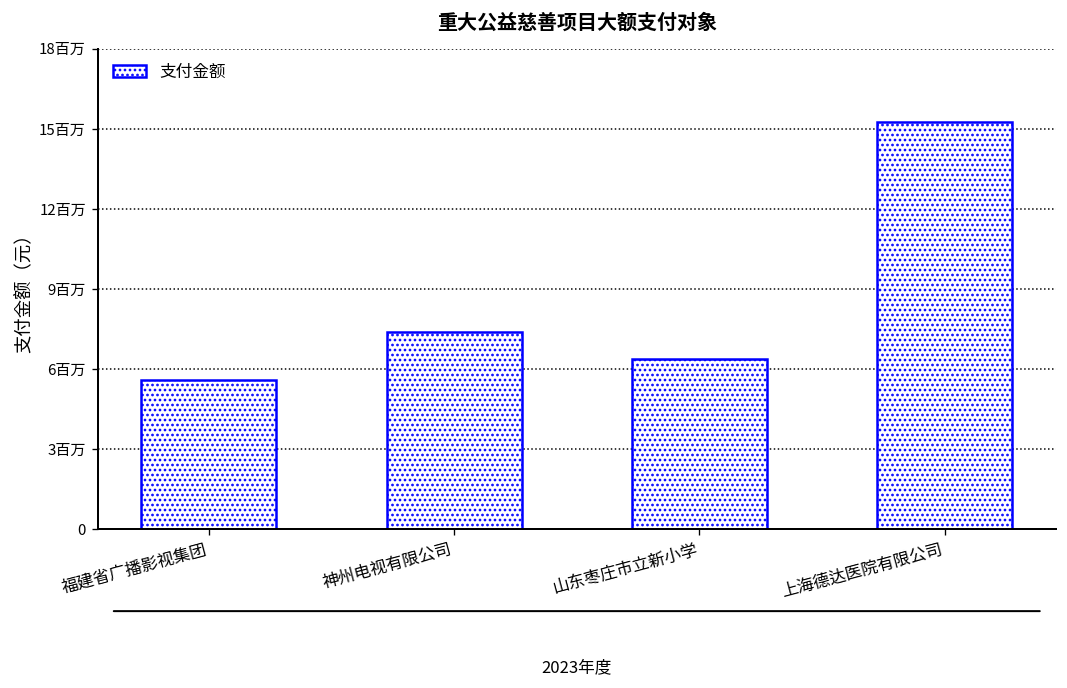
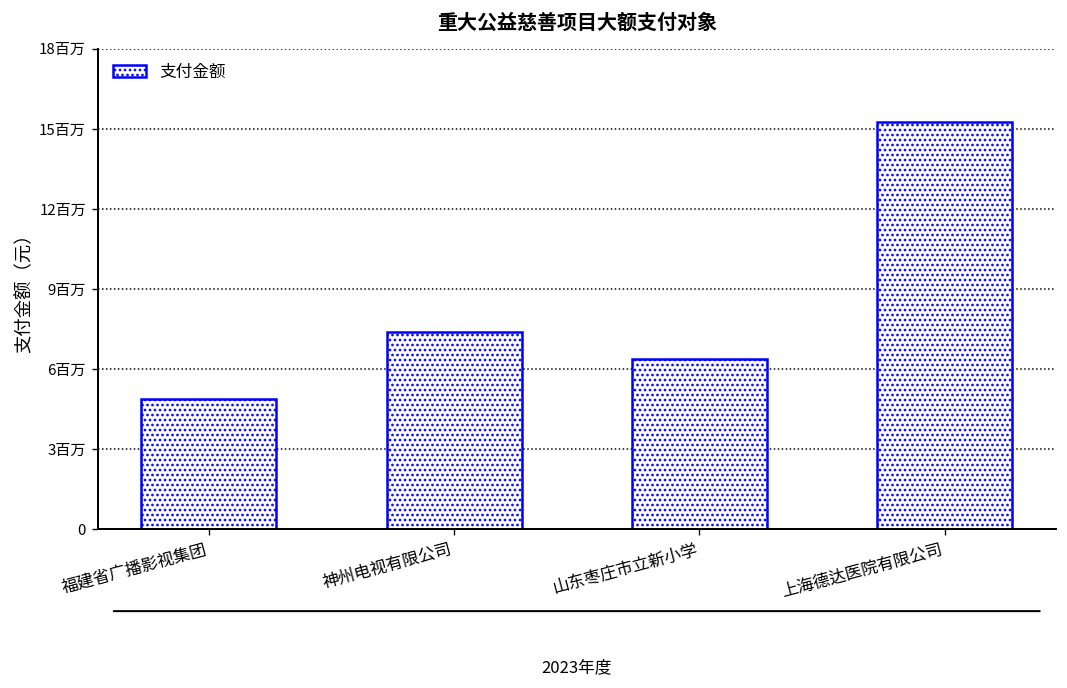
福建省广播影视集团: 5.6百万 -> 4.9百万
